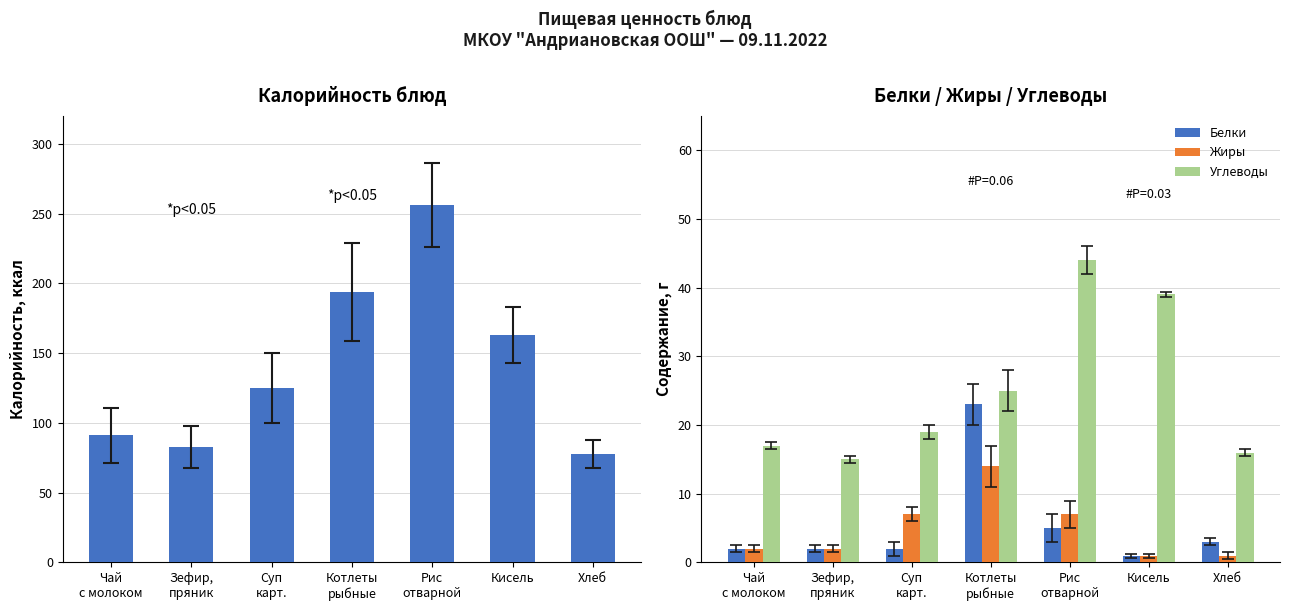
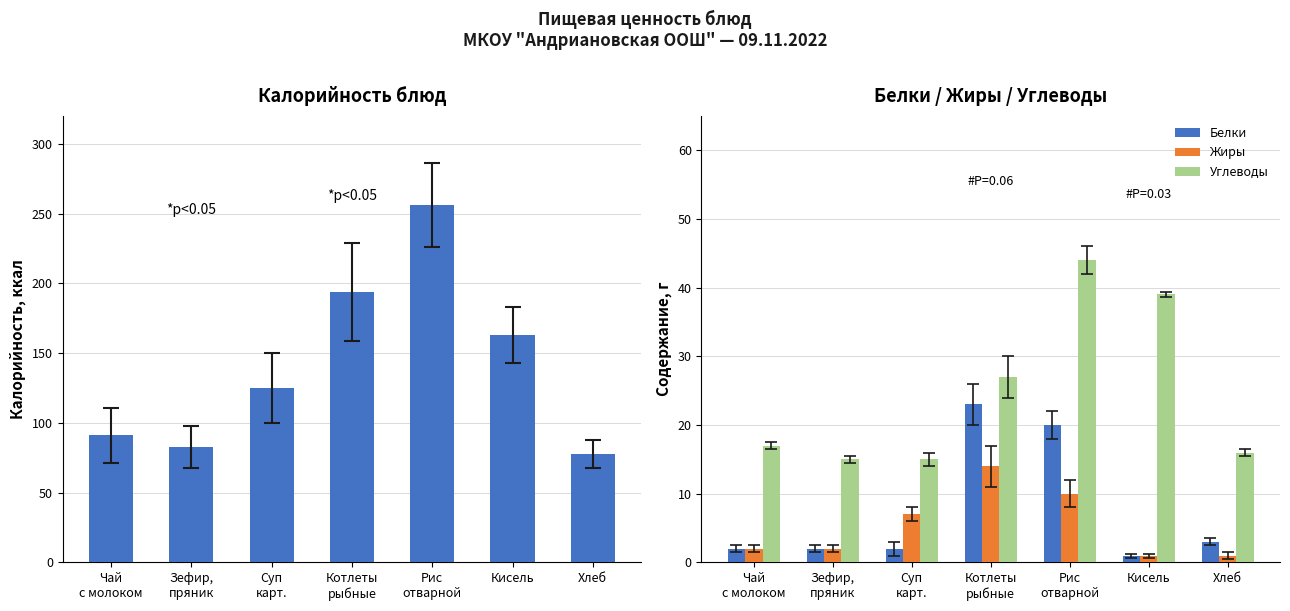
Белки / Жиры / Углеводы, Углеводы, Суп карт.: 19 -> 15
Белки / Жиры / Углеводы, Углеводы, Котлеты рыбные: 25 -> 27
Белки / Жиры / Углеводы, Белки, Рис отварной: 5 -> 20
Белки / Жиры / Углеводы, Жиры, Рис отварной: 7 -> 10
